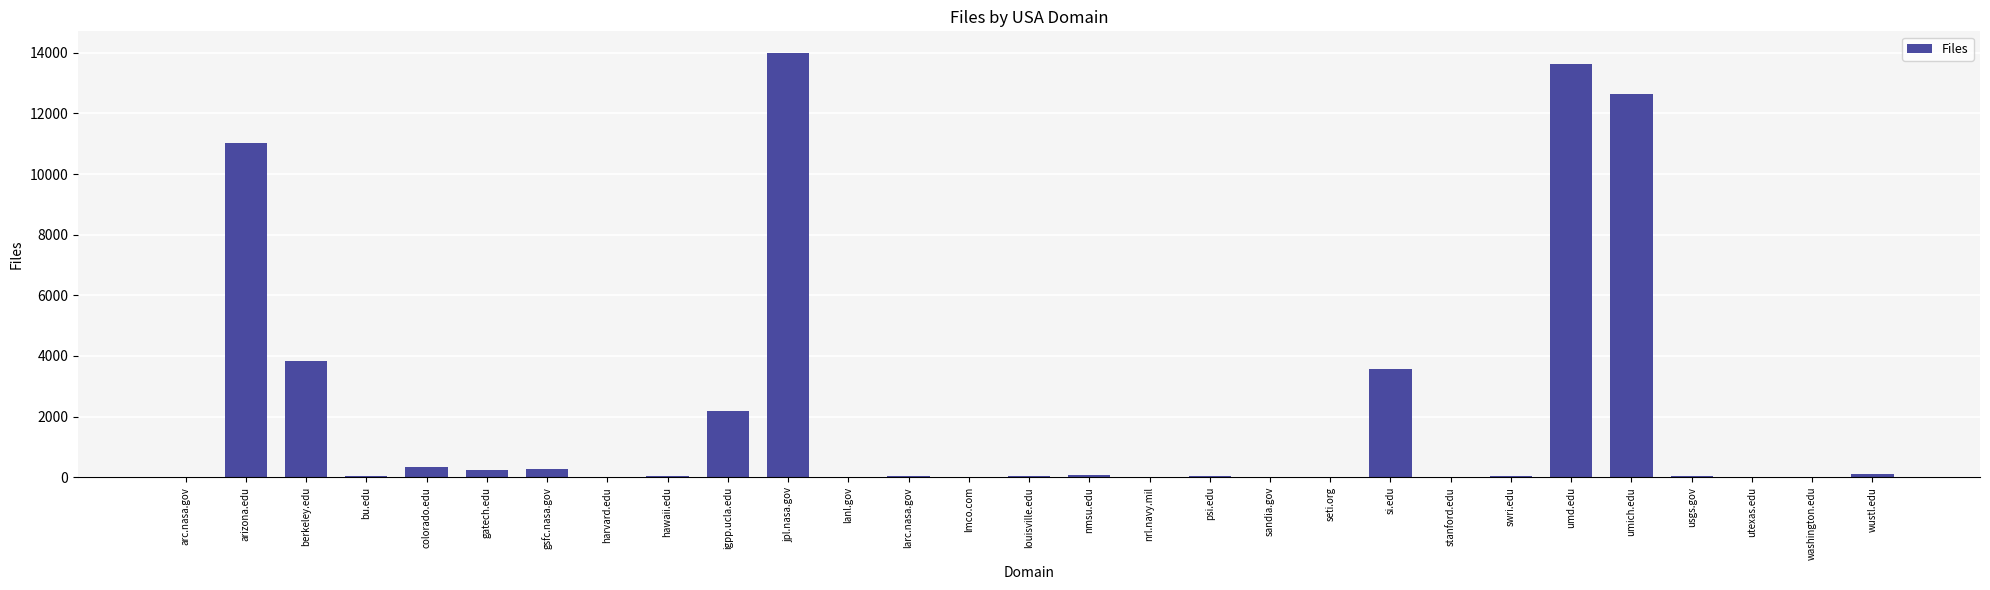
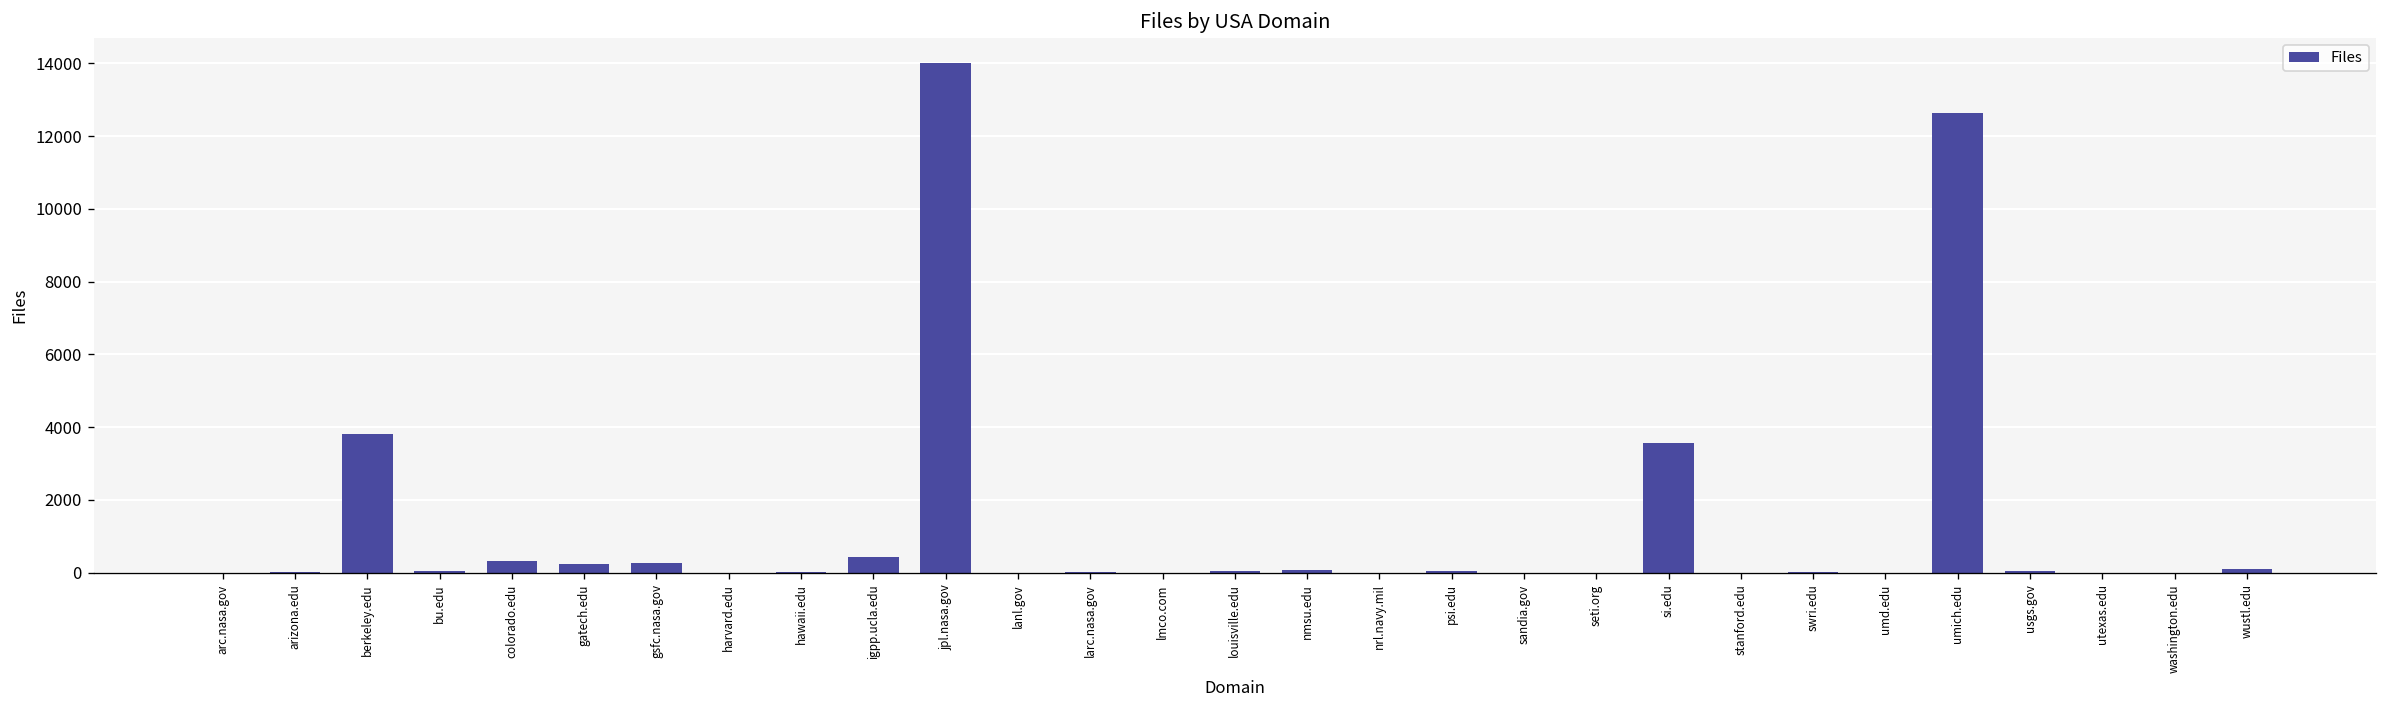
arizona.edu: 11000 -> 0
igpp.ucla.edu: 2200 -> 400
umd.edu: 13600 -> 0
